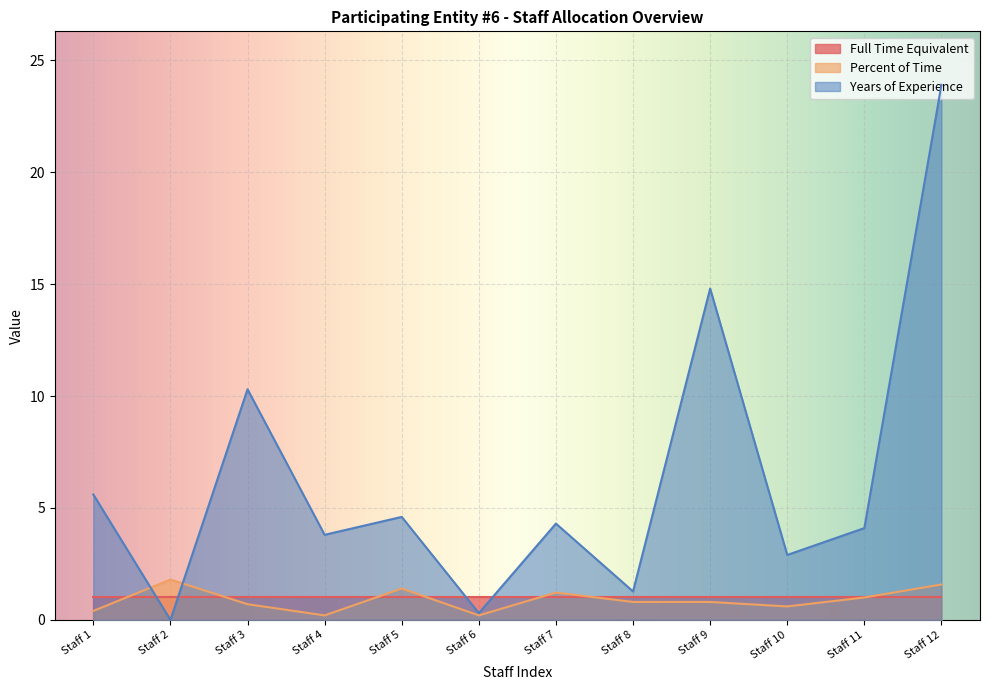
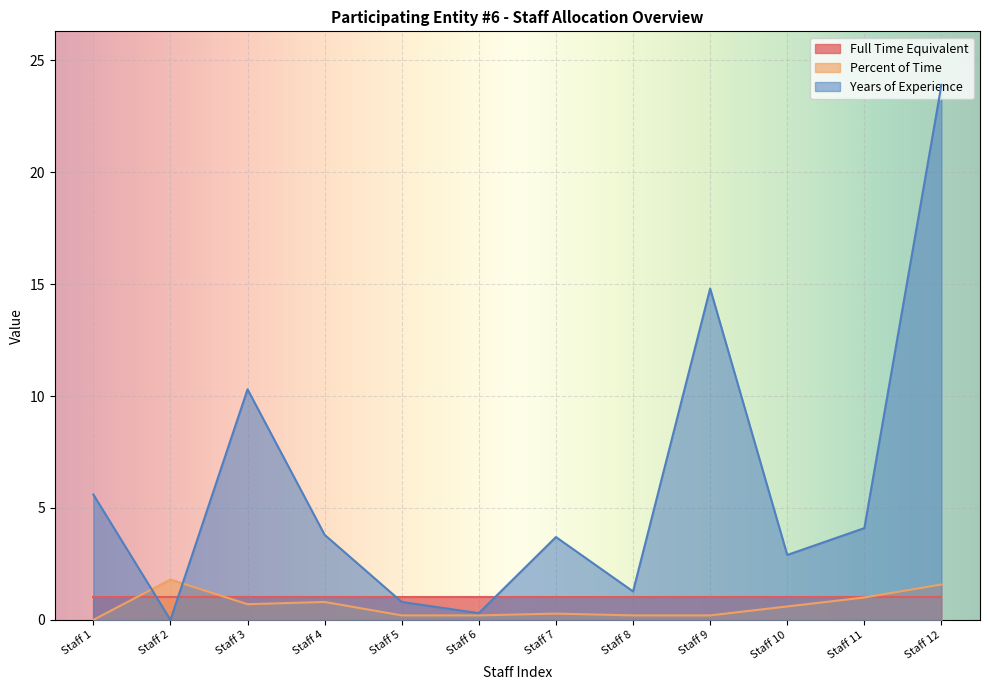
Percent of Time, Staff 1: 0.4 -> 0.0
Percent of Time, Staff 4: 0.2 -> 0.8
Percent of Time, Staff 5: 1.4 -> 0.2
Years of Experience, Staff 5: 4.6 -> 0.8
Percent of Time, Staff 7: 1.2 -> 0.3
Years of Experience, Staff 7: 4.3 -> 3.7
Percent of Time, Staff 8: 0.8 -> 0.2
Percent of Time, Staff 9: 0.8 -> 0.2
